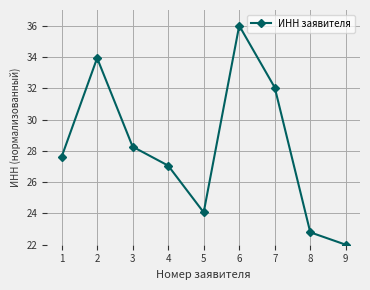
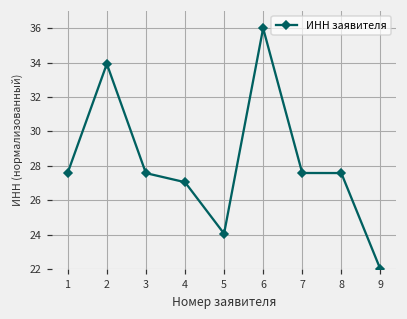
3: 28.3 -> 27.6
7: 32.0 -> 27.6
8: 22.8 -> 27.6
